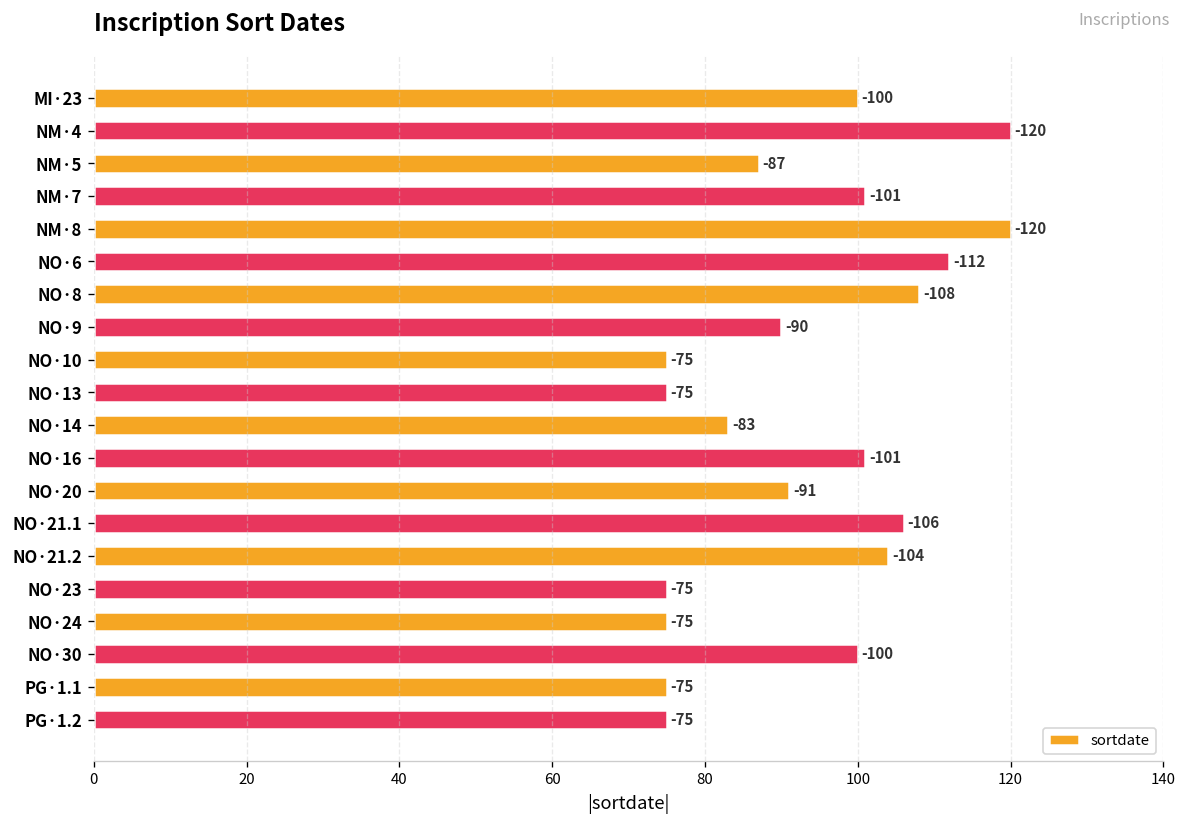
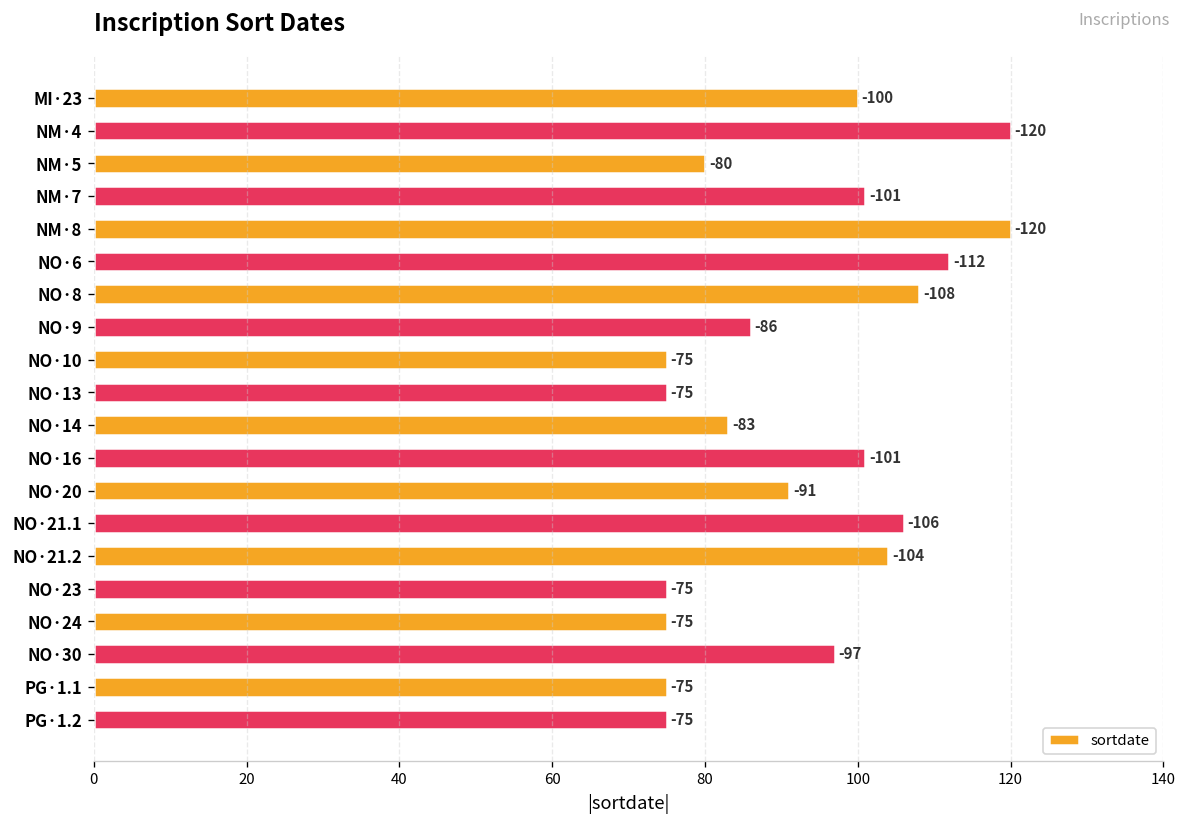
NM·5: -87 -> -80
NO·9: -90 -> -86
NO·30: -100 -> -97
